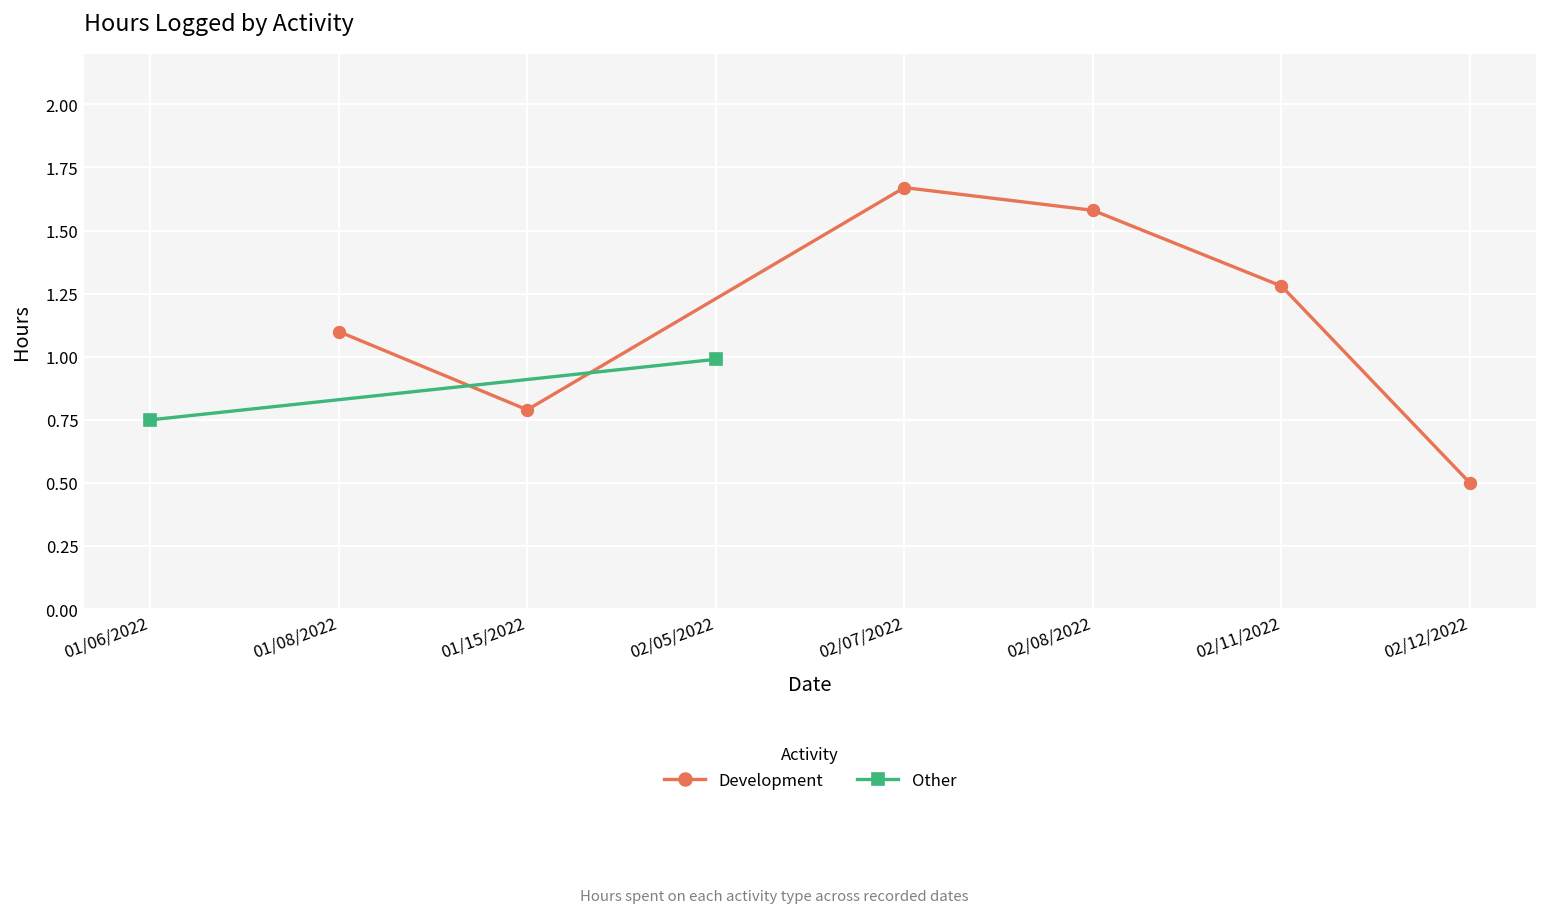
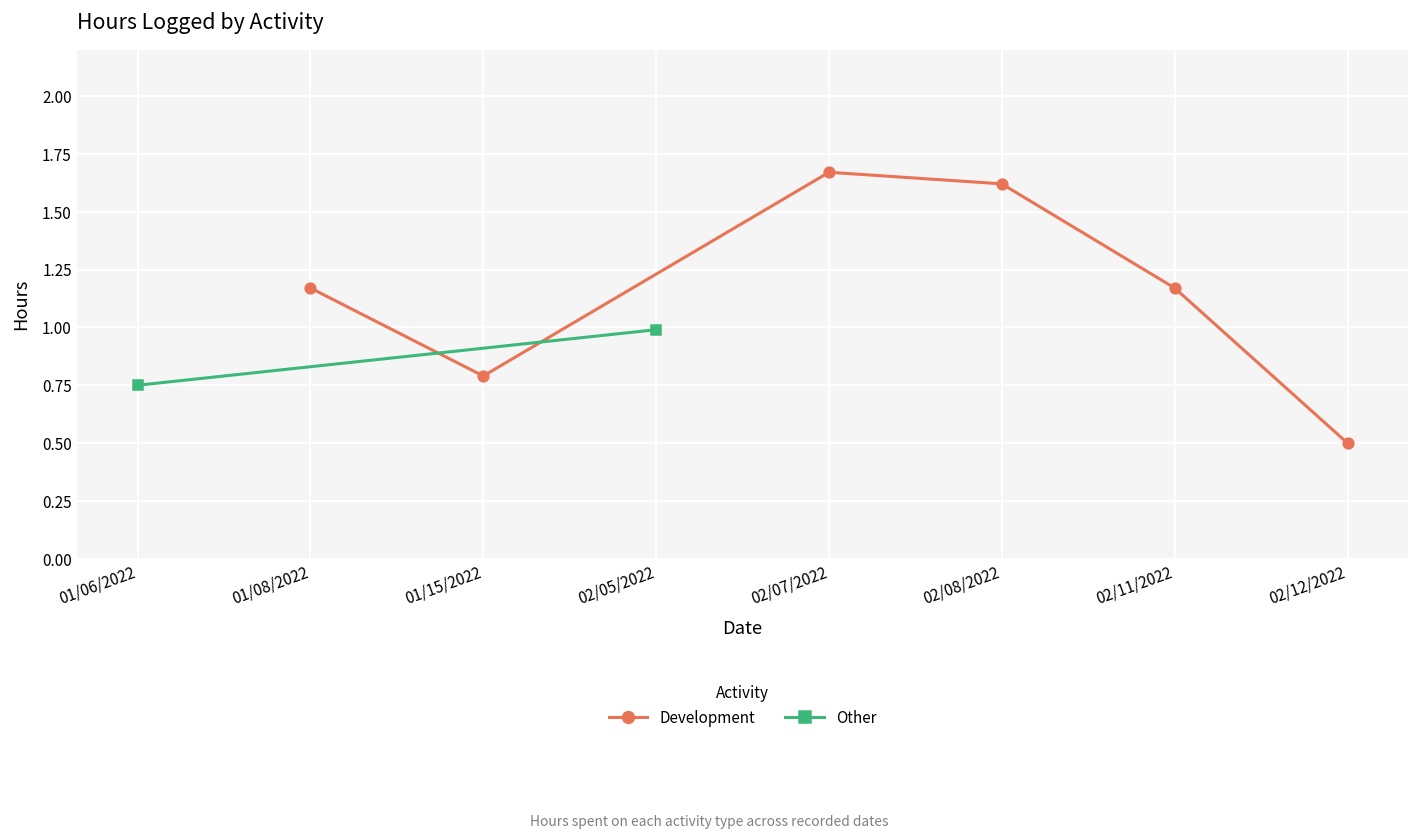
Development, 01/08/2022: 1.10 -> 1.17
Development, 02/08/2022: 1.58 -> 1.62
Development, 02/11/2022: 1.28 -> 1.17
